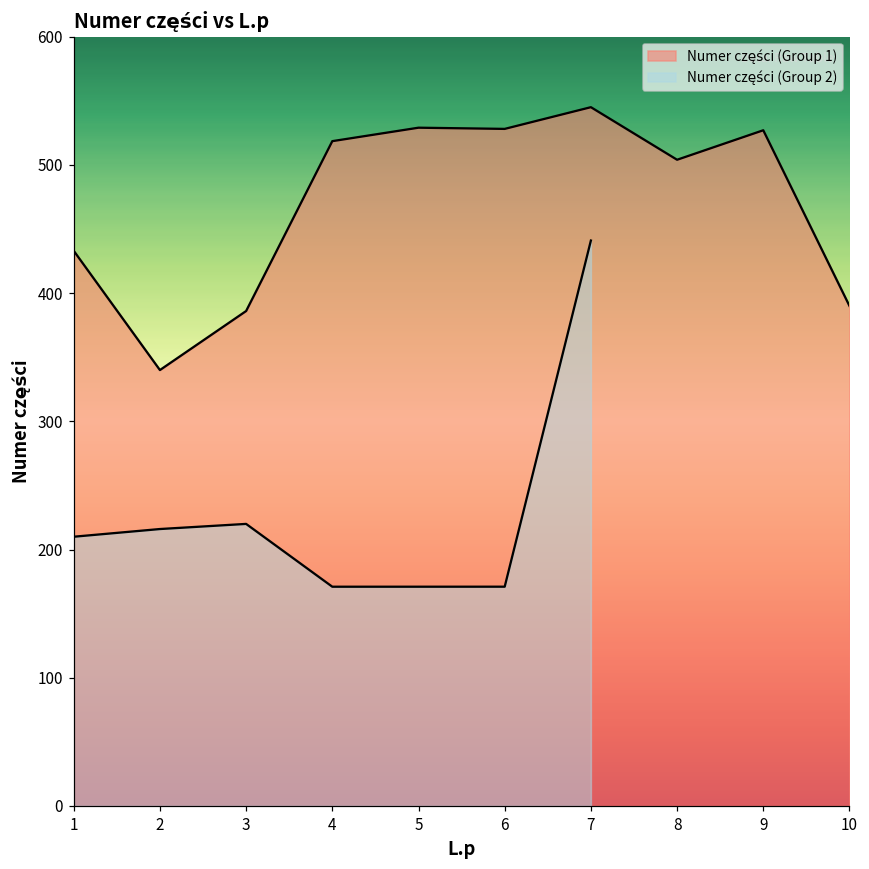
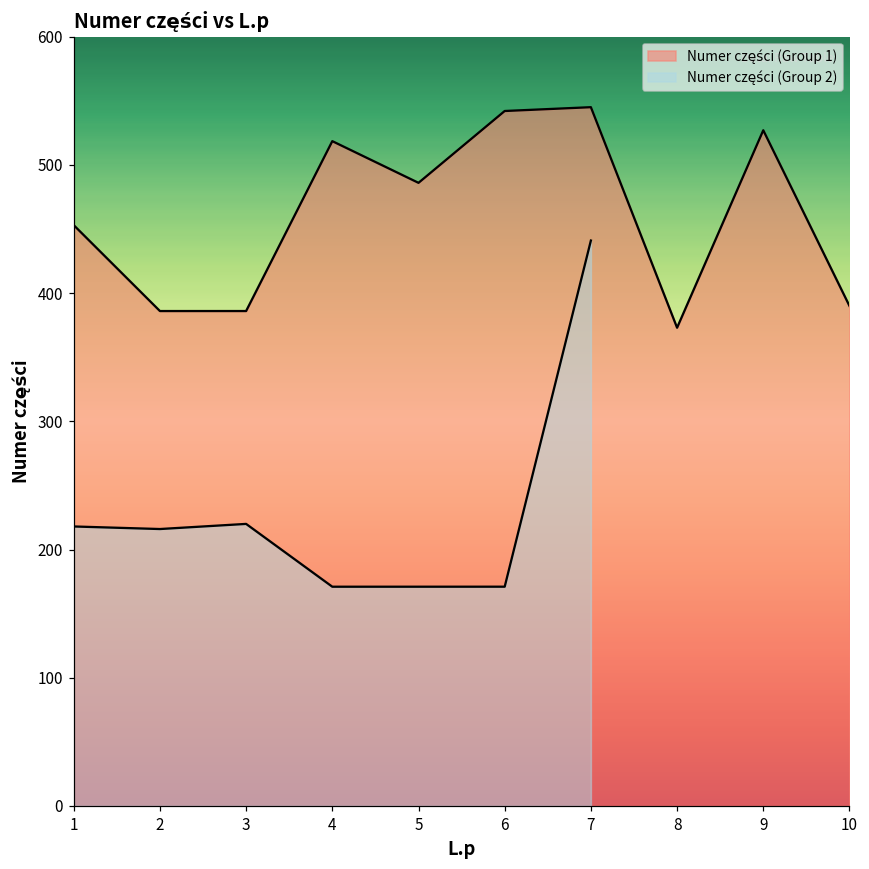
Numer części (Group 1), 1: 433 -> 453
Numer części (Group 2), 1: 210 -> 218
Numer części (Group 1), 2: 340 -> 386
Numer części (Group 1), 5: 529 -> 486
Numer części (Group 1), 6: 528 -> 542
Numer części (Group 1), 8: 504 -> 373
